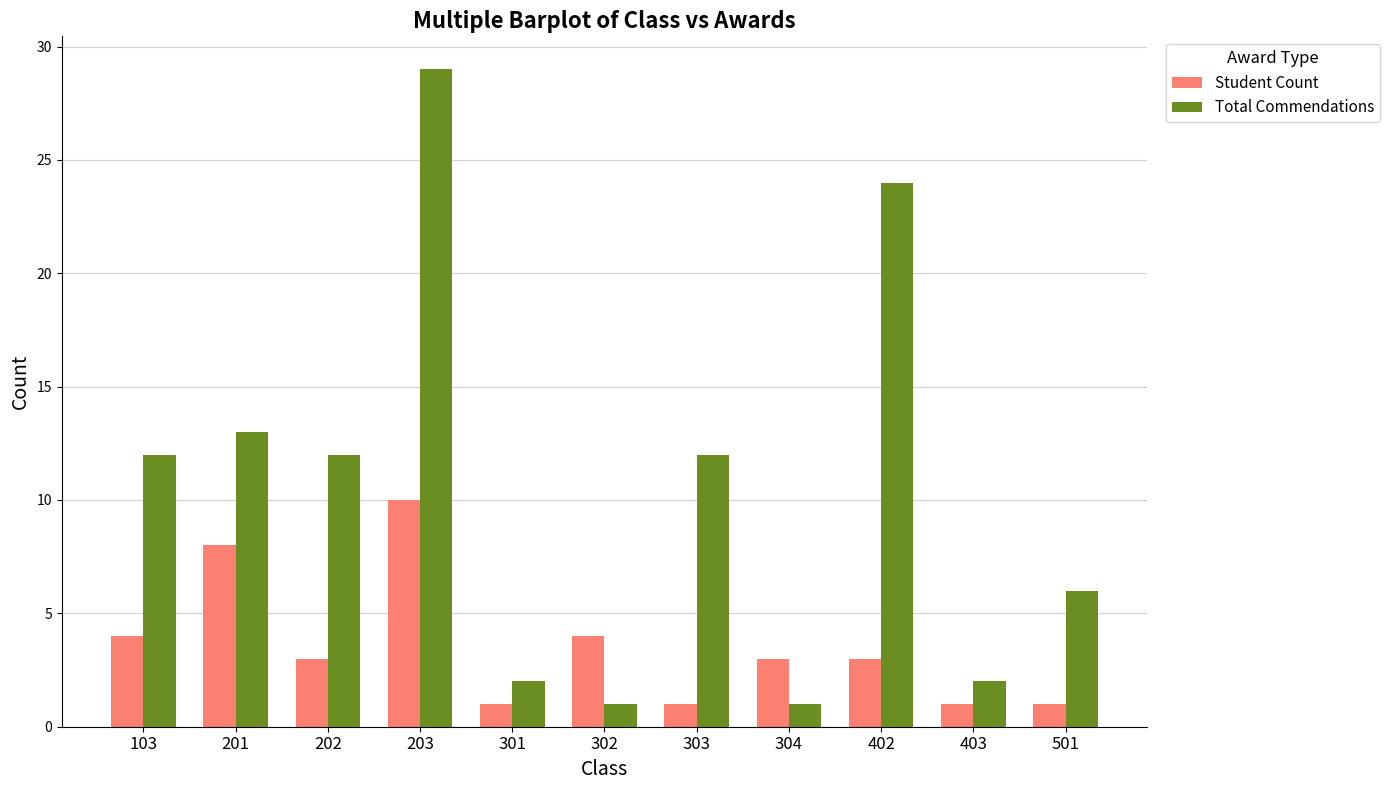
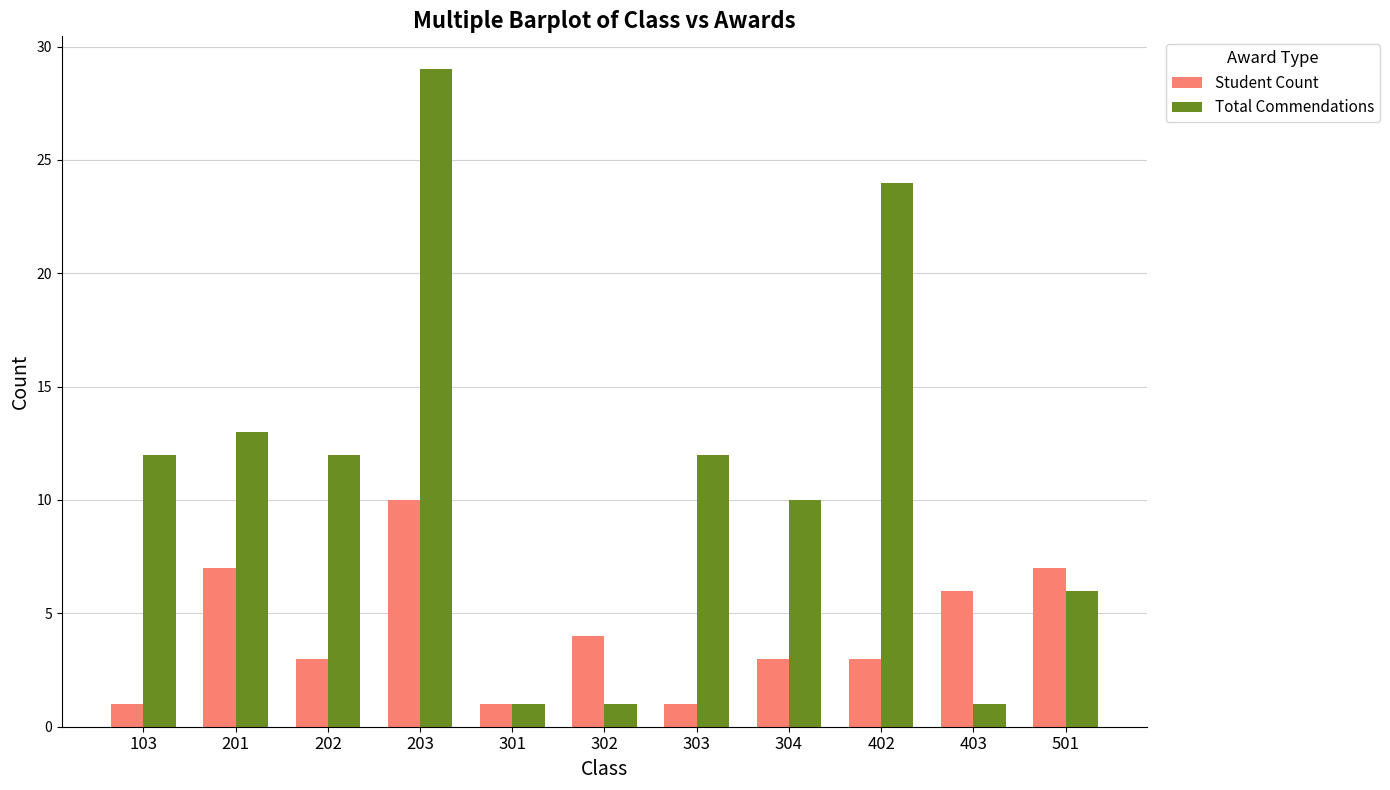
Student Count, 103: 4 -> 1
Student Count, 201: 8 -> 7
Total Commendations, 301: 2 -> 1
Total Commendations, 304: 1 -> 10
Student Count, 403: 1 -> 6
Total Commendations, 403: 2 -> 1
Student Count, 501: 1 -> 7
